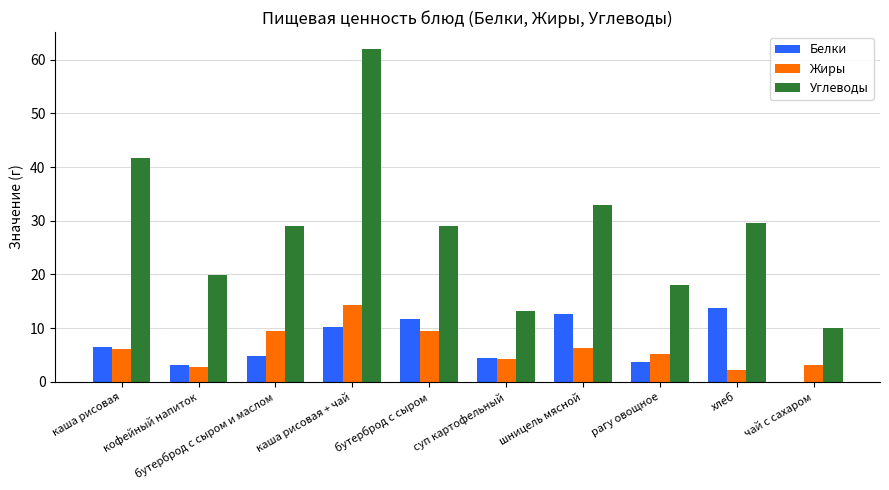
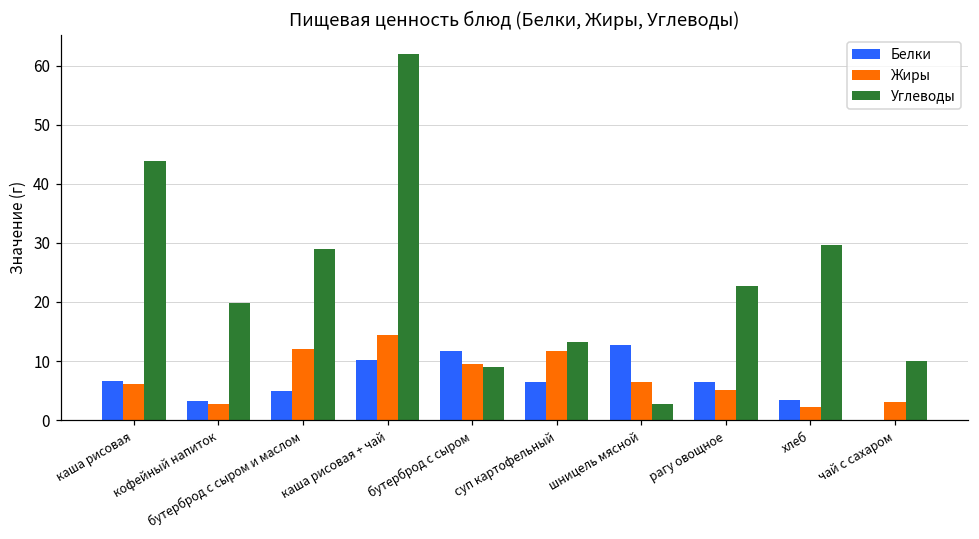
Углеводы, каша рисовая: 42 -> 44
Жиры, бутерброд с сыром и маслом: 9 -> 12
Углеводы, бутерброд с сыром: 29 -> 9
Белки, суп картофельный: 4 -> 6
Жиры, суп картофельный: 4 -> 12
Углеводы, шницель мясной: 33 -> 3
Белки, рагу овощное: 4 -> 6
Углеводы, рагу овощное: 18 -> 23
Белки, хлеб: 14 -> 3
